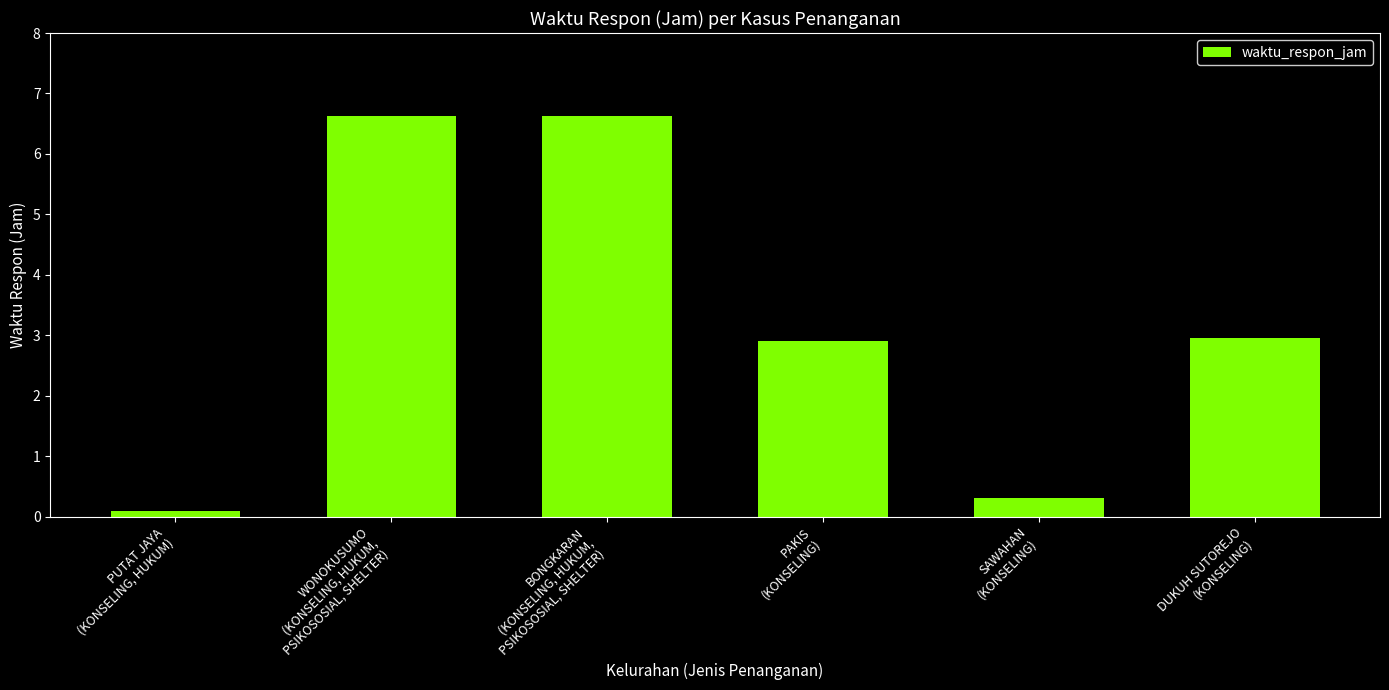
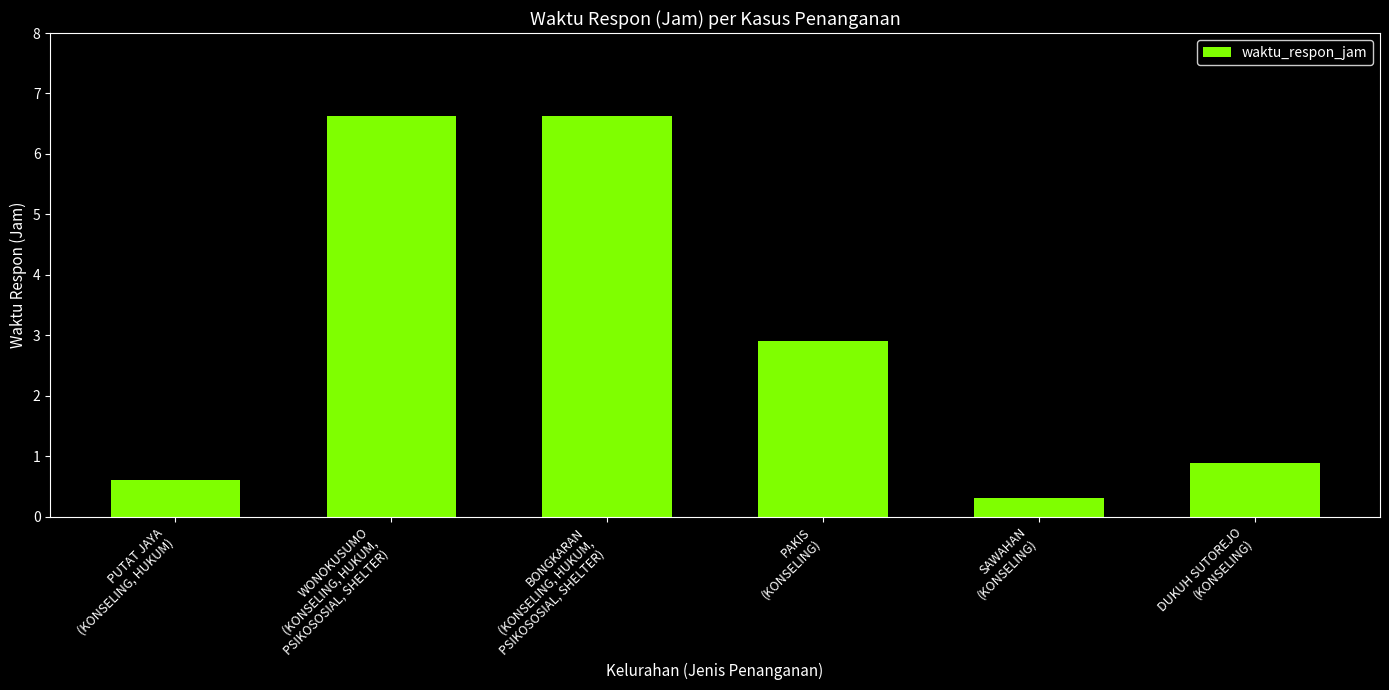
PUTAT JAYA (KONSELING, HUKUM): 0.1 -> 0.6
DUKUH SUTOREJO (KONSELING): 3.0 -> 0.9
